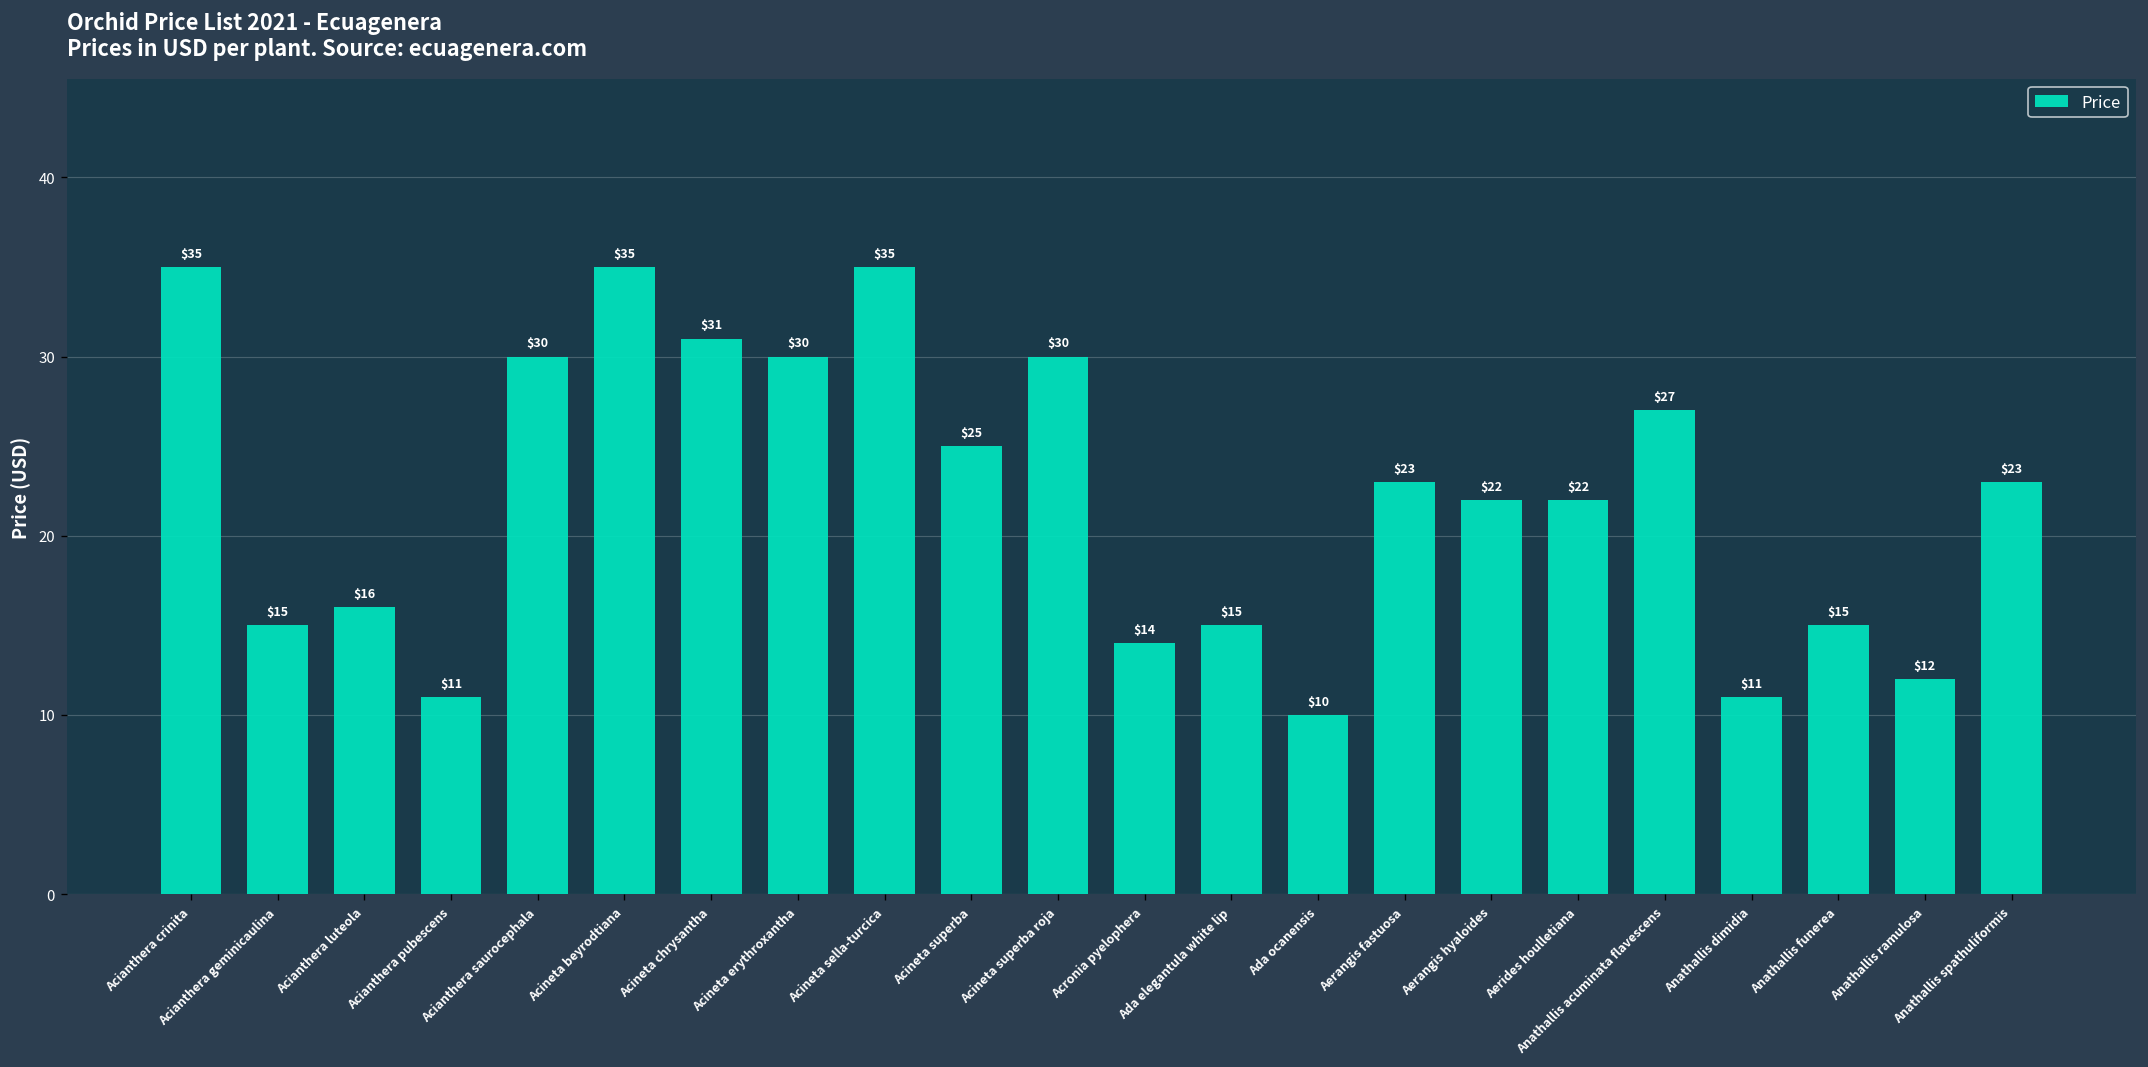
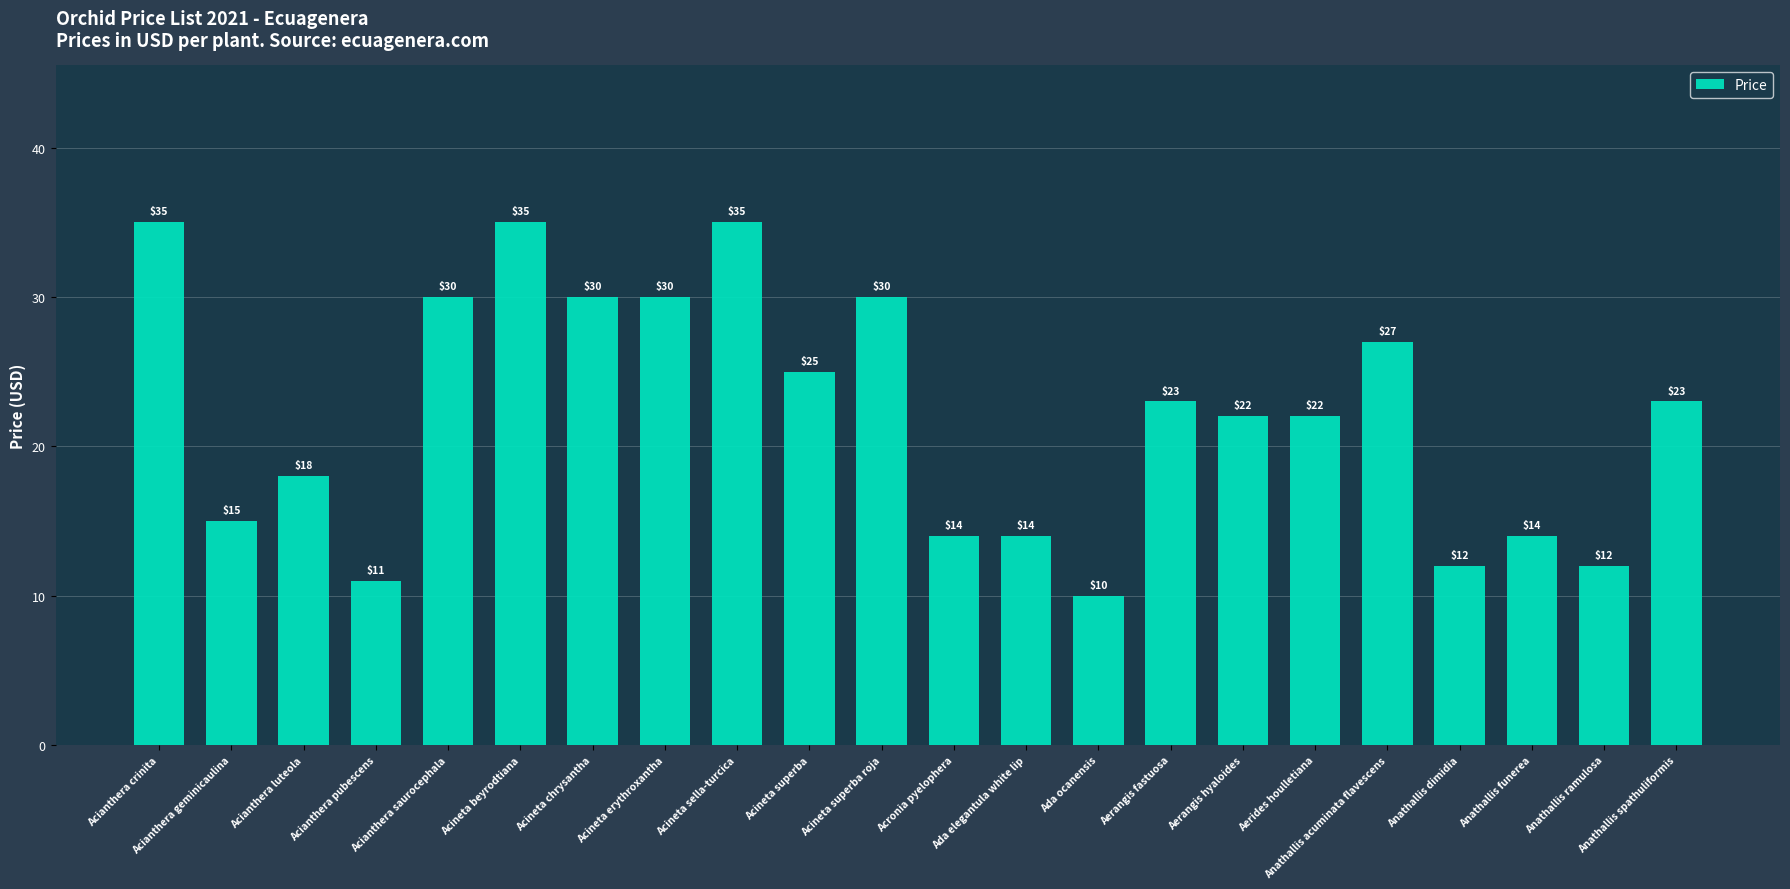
Acianthera luteola: $16 -> $18
Acineta chrysantha: $31 -> $30
Ada elegantula white lip: $15 -> $14
Anathallis dimidia: $11 -> $12
Anathallis funerea: $15 -> $14
